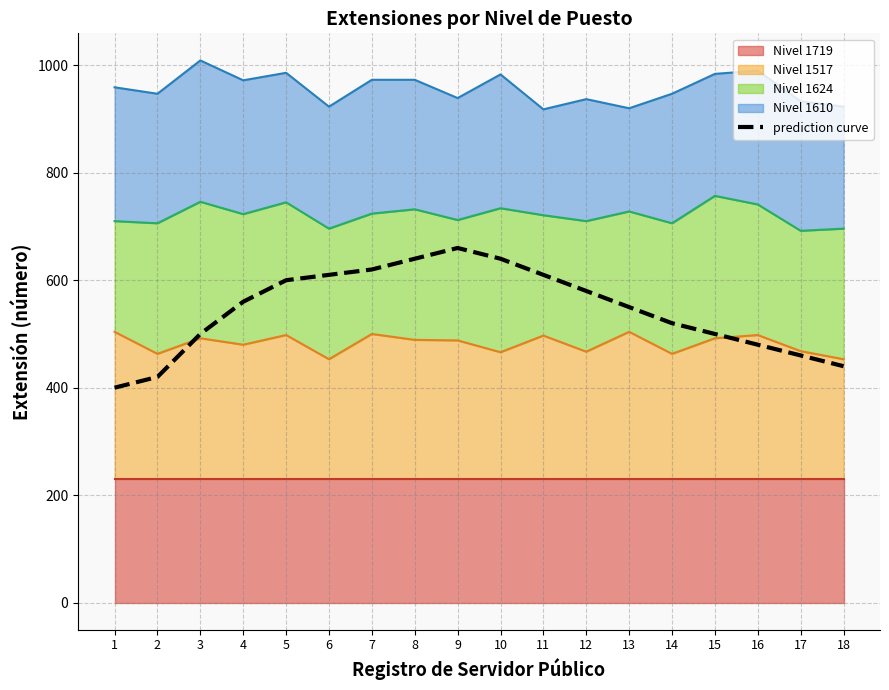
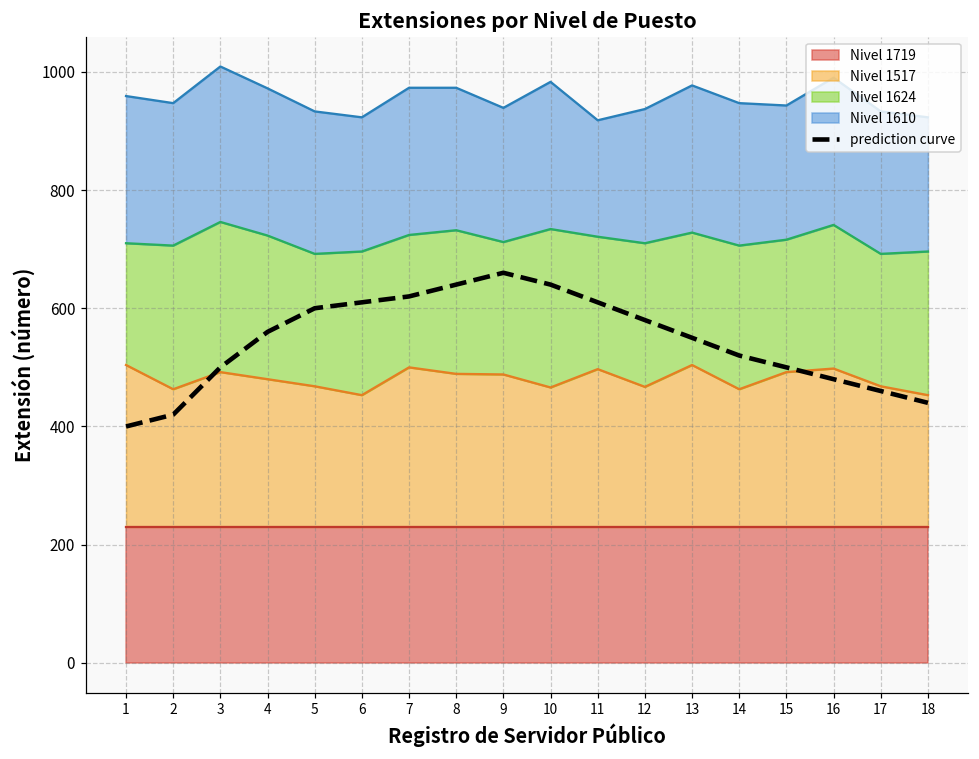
Nivel 1517, 5: 500 -> 470
Nivel 1624, 5: 250 -> 220
Nivel 1610, 13: 190 -> 250
Nivel 1624, 15: 270 -> 220
